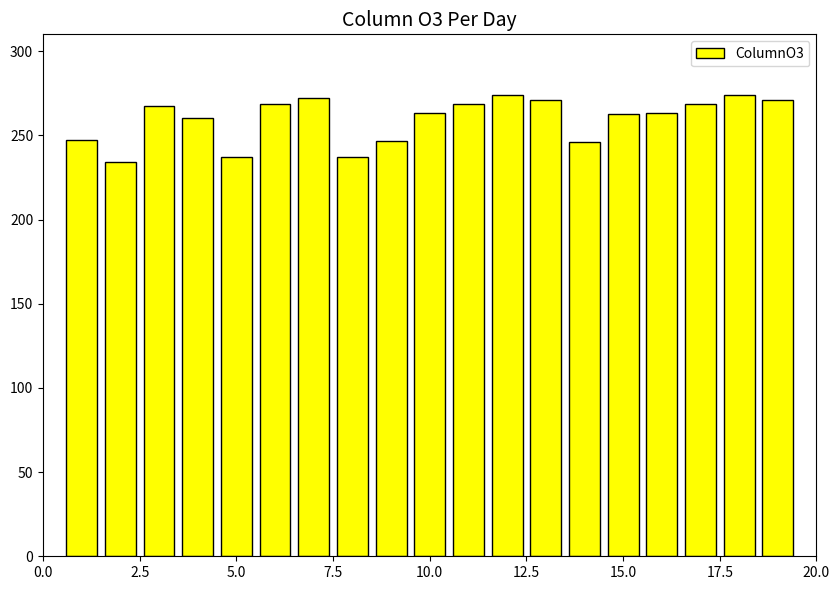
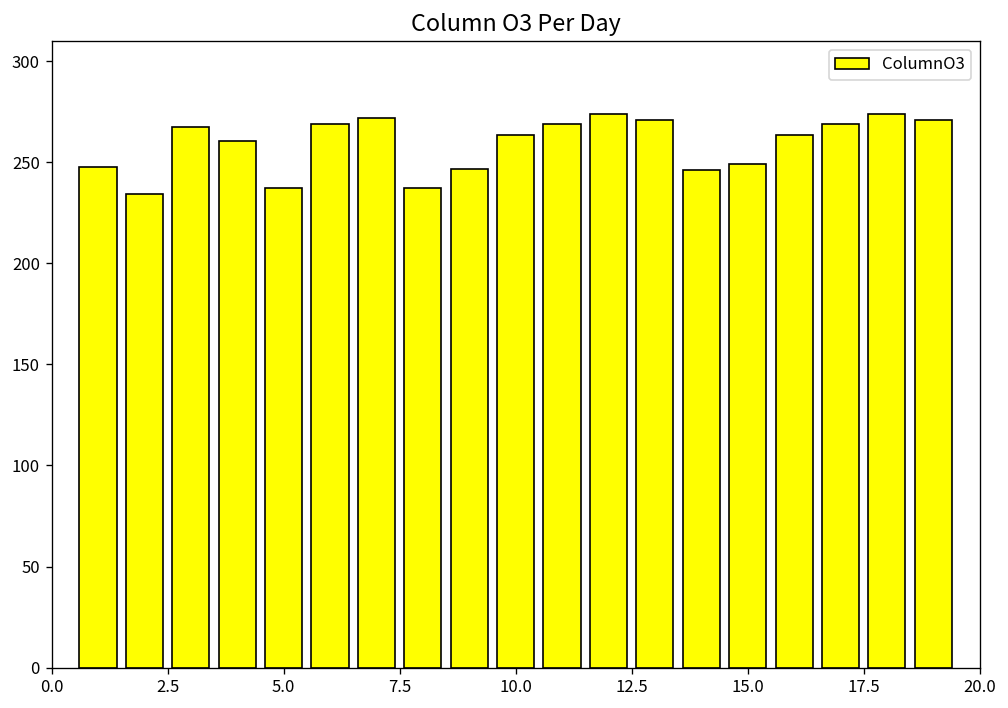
15.0: 263 -> 249
